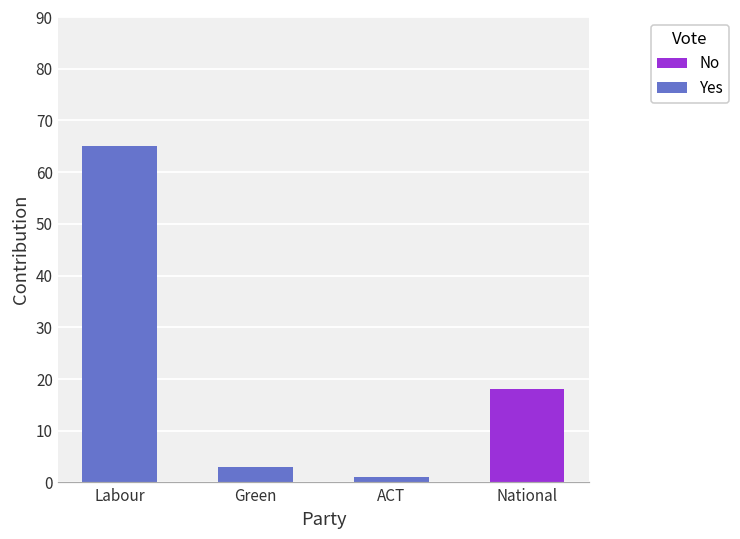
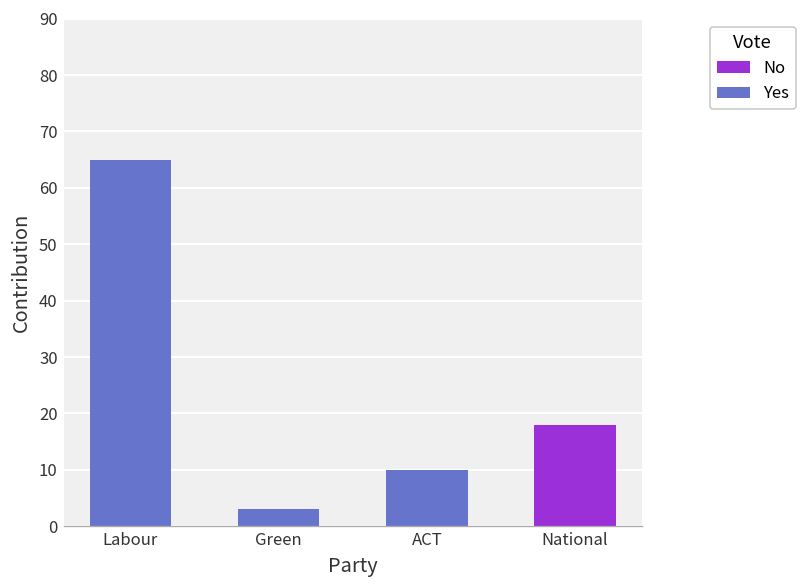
Yes, ACT: 1 -> 10
